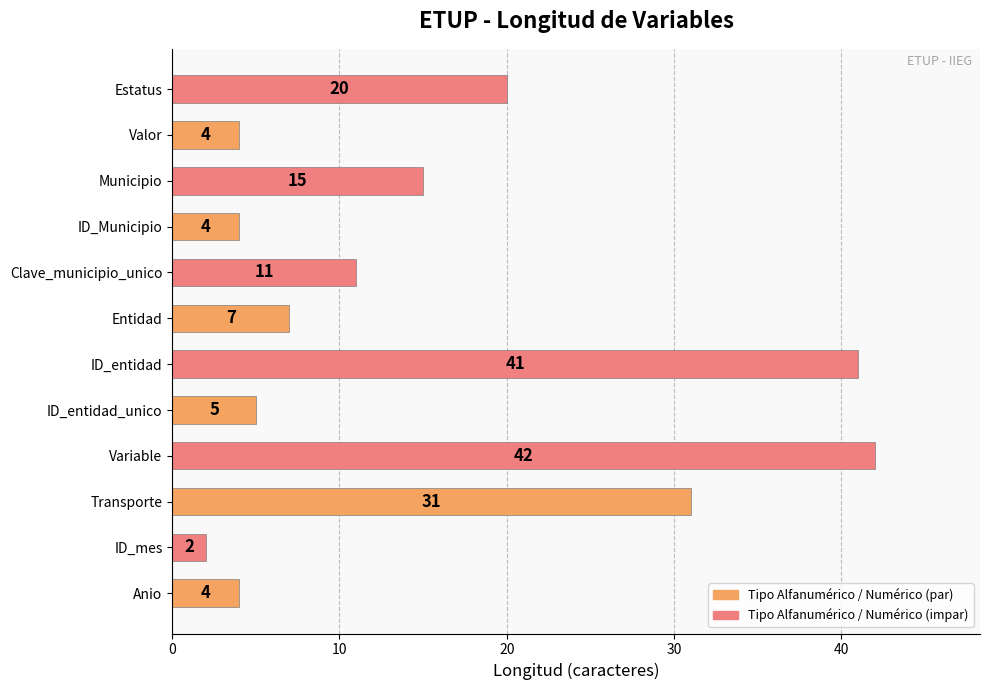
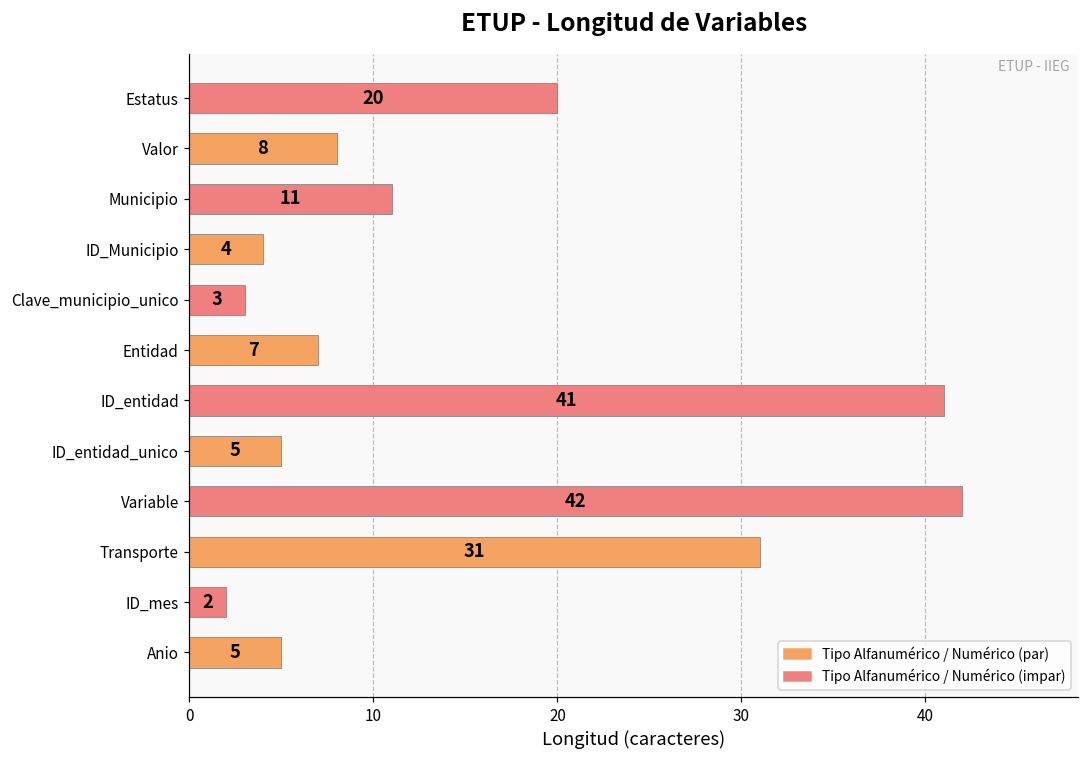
Valor: 4 -> 8
Municipio: 15 -> 11
Clave_municipio_unico: 11 -> 3
Anio: 4 -> 5
